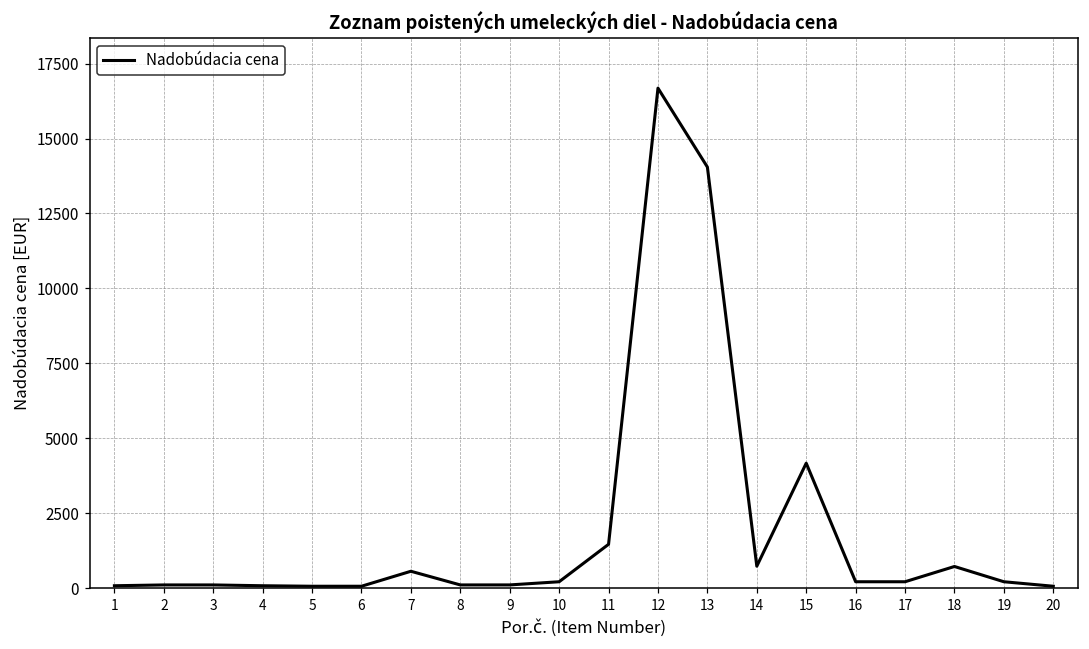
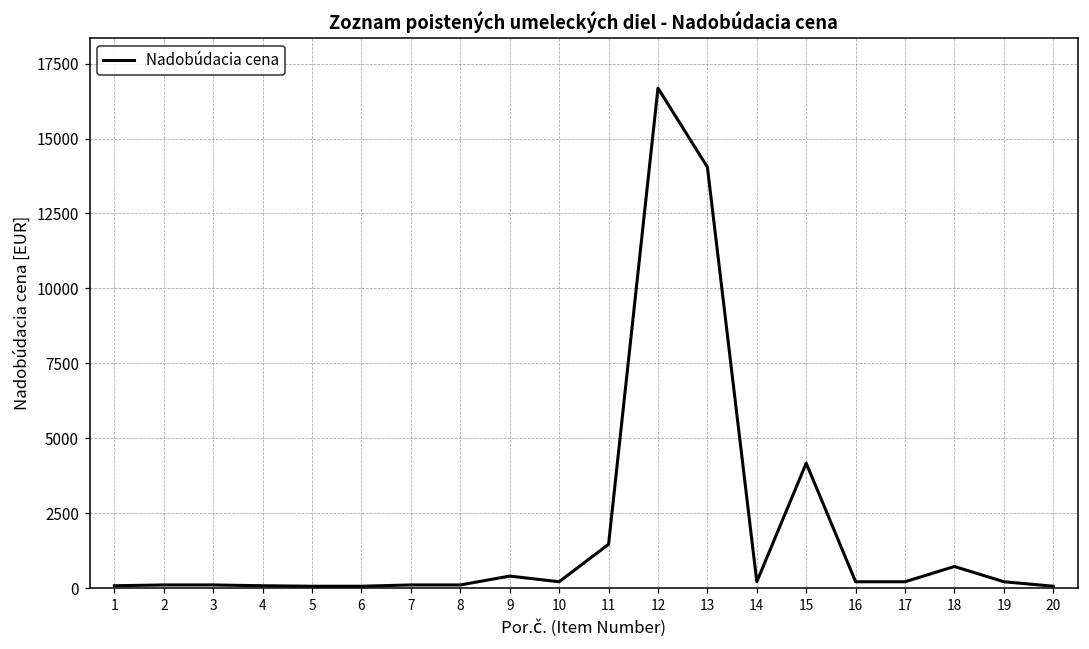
7: 600 -> 100
9: 100 -> 400
14: 700 -> 200
